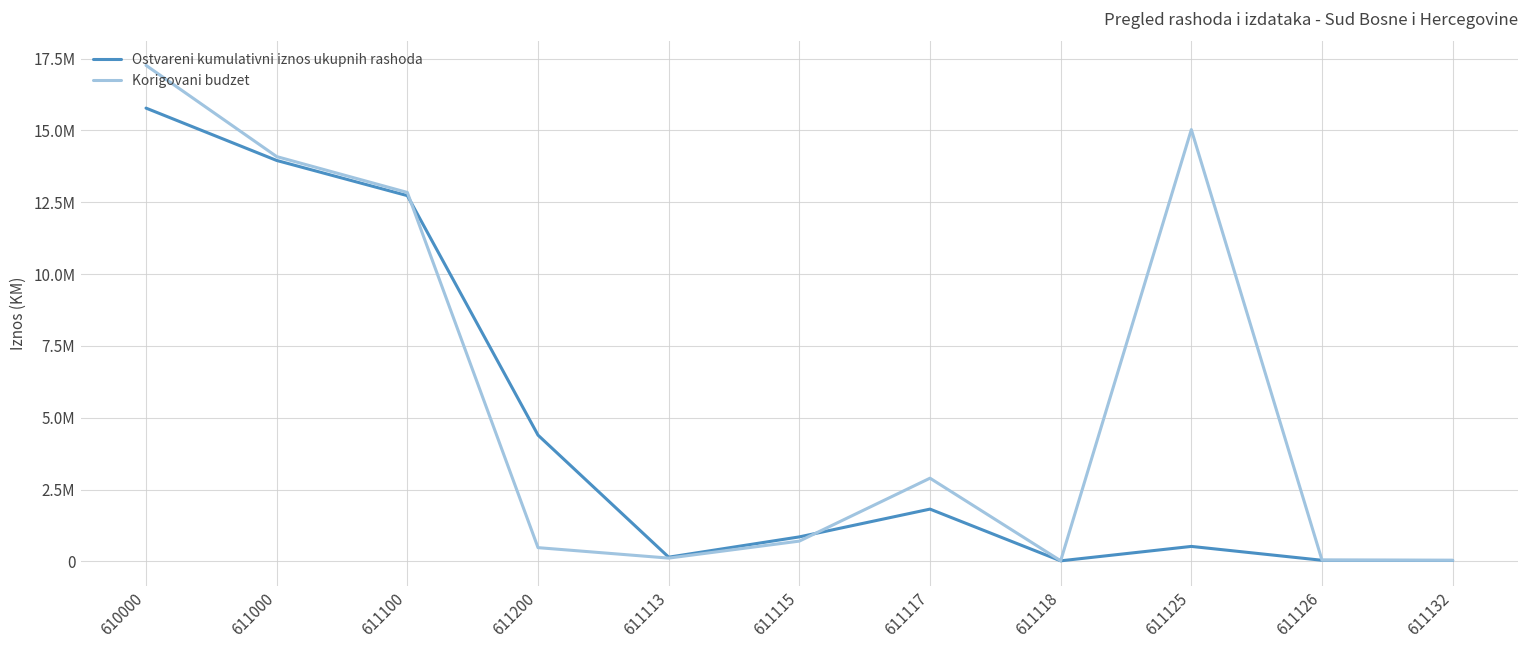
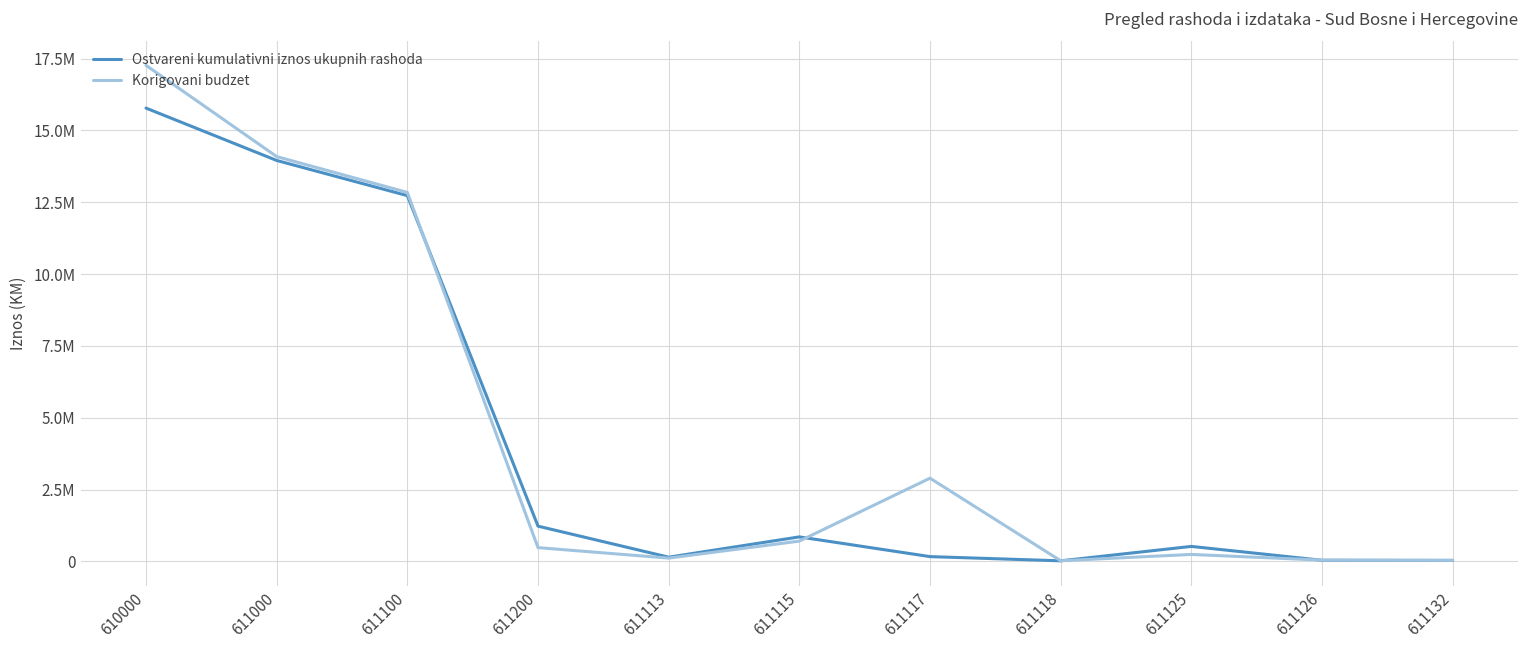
Ostvareni kumulativni iznos ukupnih rashoda, 611200: 4400000 -> 1200000
Ostvareni kumulativni iznos ukupnih rashoda, 611117: 1800000 -> 200000
Korigovani budzet, 611125: 15000000 -> 200000
